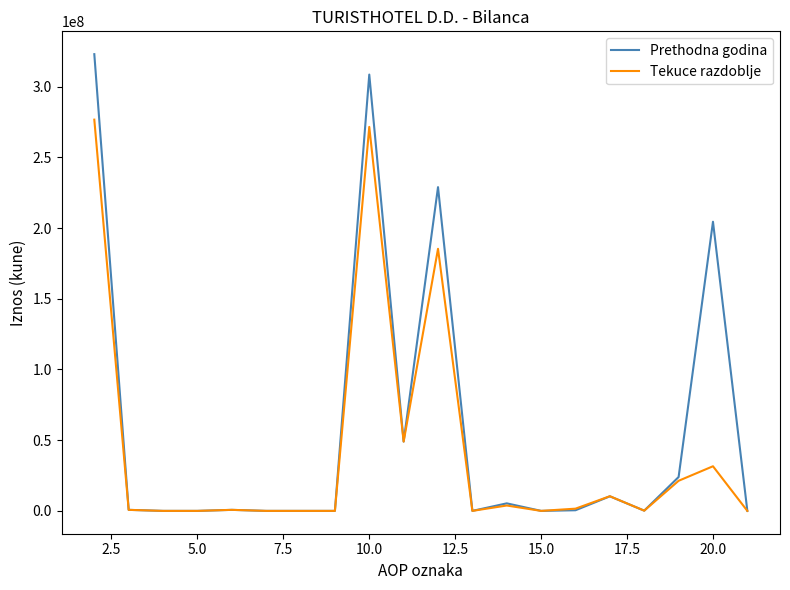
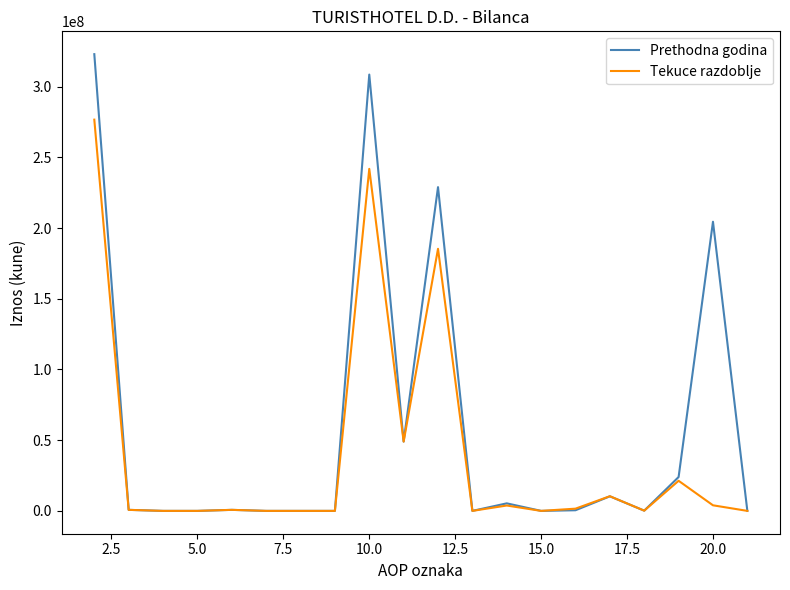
Tekuce razdoblje, 10.0: 272000000 -> 242000000
Tekuce razdoblje, 20.0: 32000000 -> 4000000
